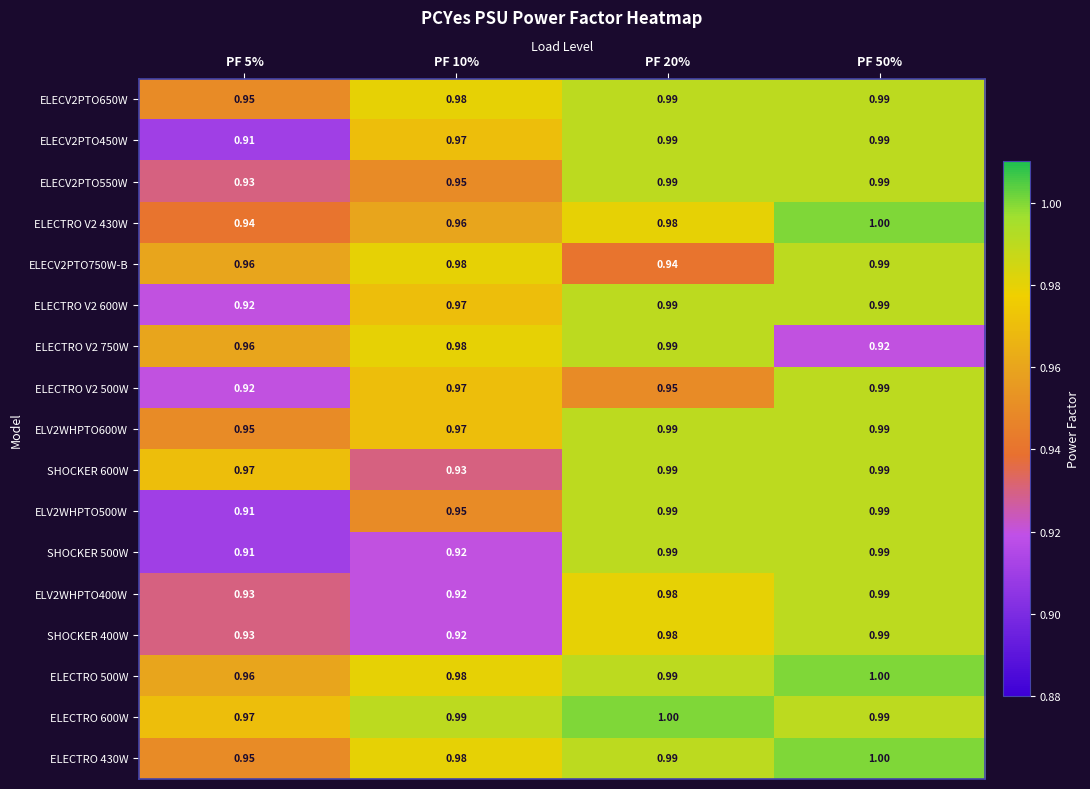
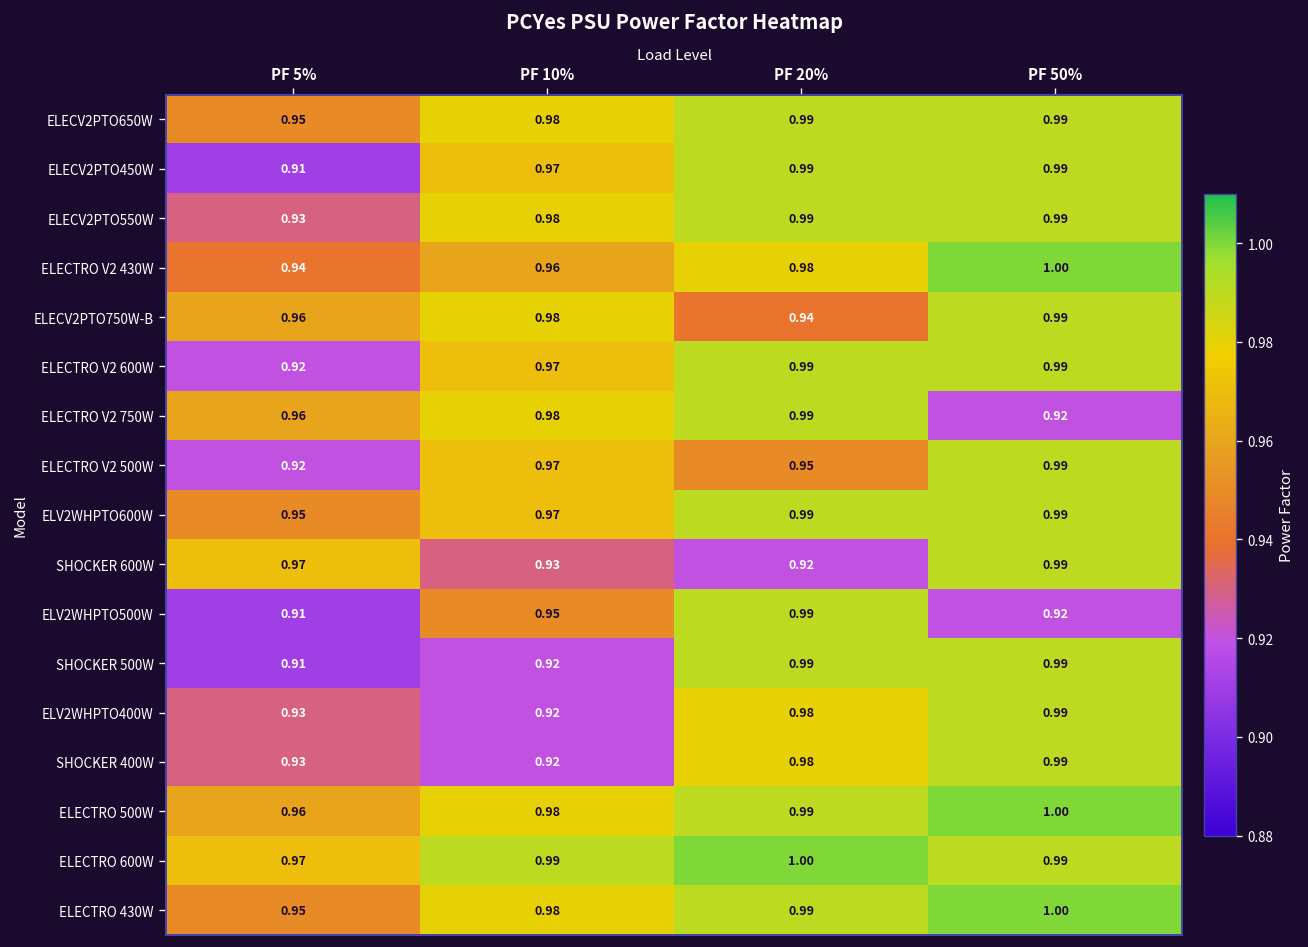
ELECV2PTO550W, PF 10%: 0.95 -> 0.98
SHOCKER 600W, PF 20%: 0.99 -> 0.92
ELV2WHPTO500W, PF 50%: 0.99 -> 0.92
